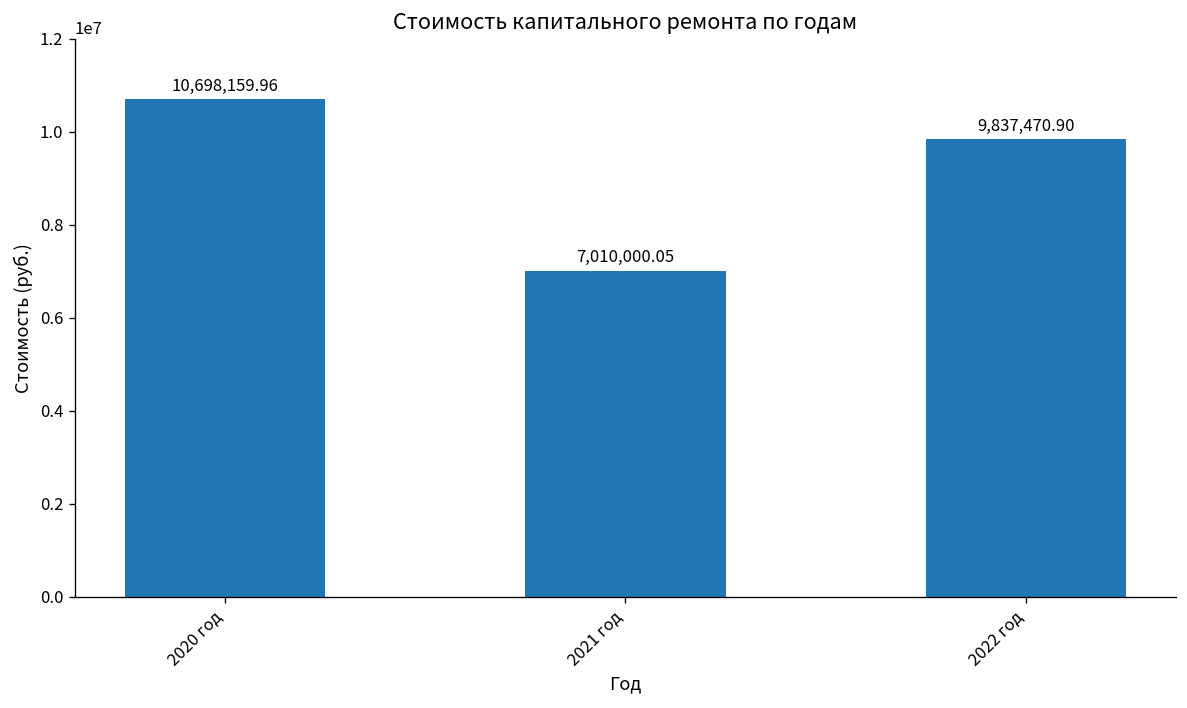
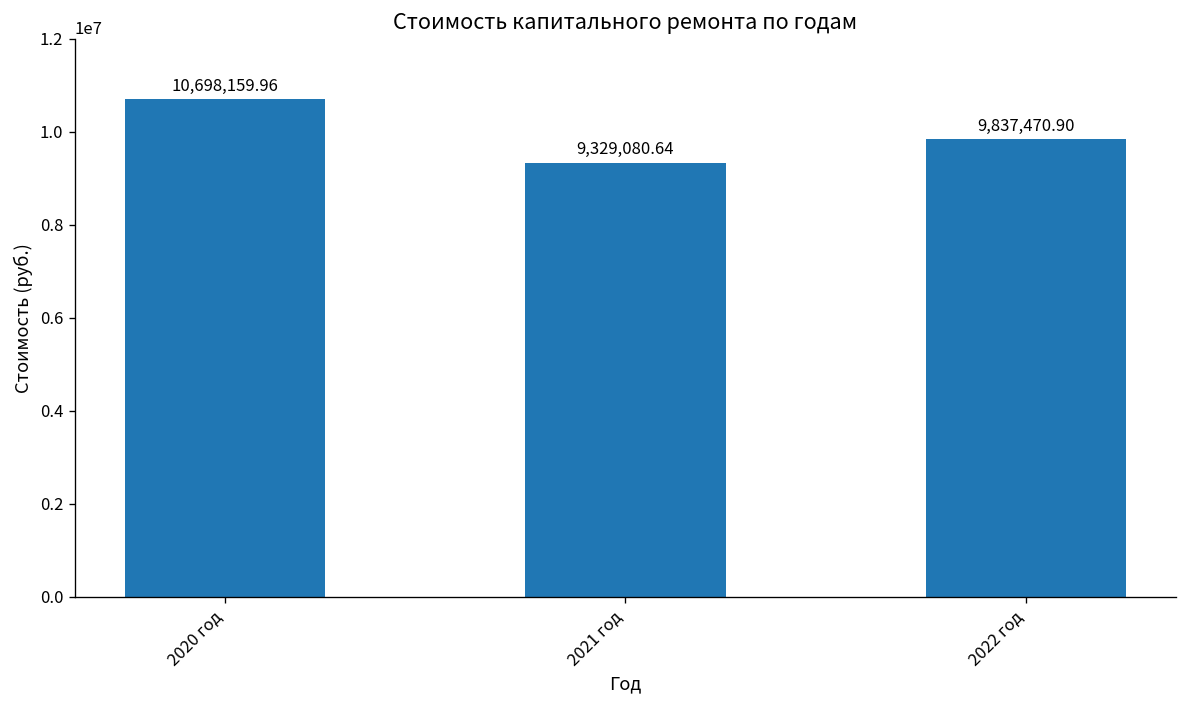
2021 год: 7,010,000.05 -> 9,329,080.64
